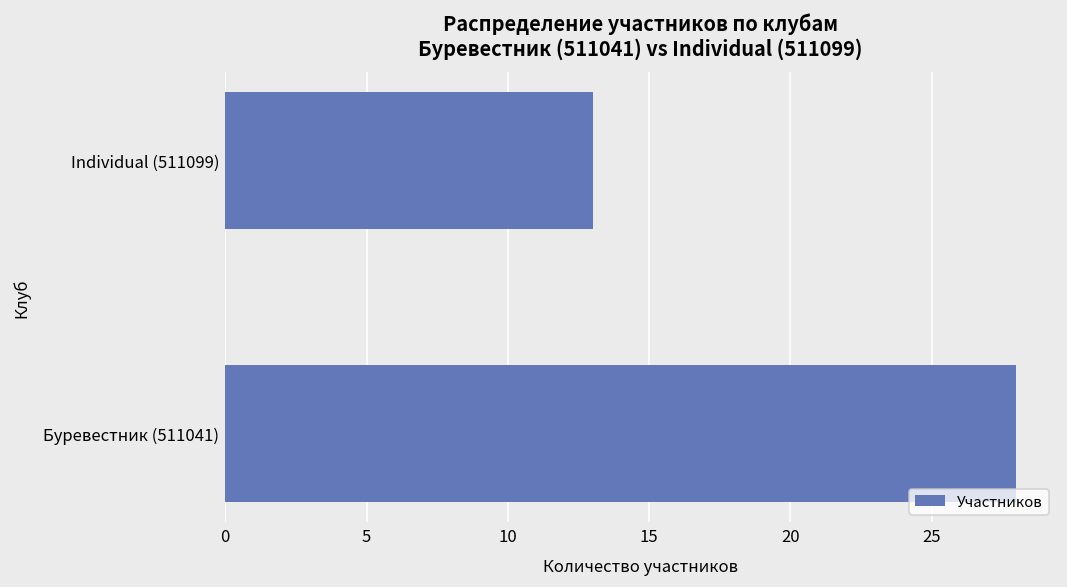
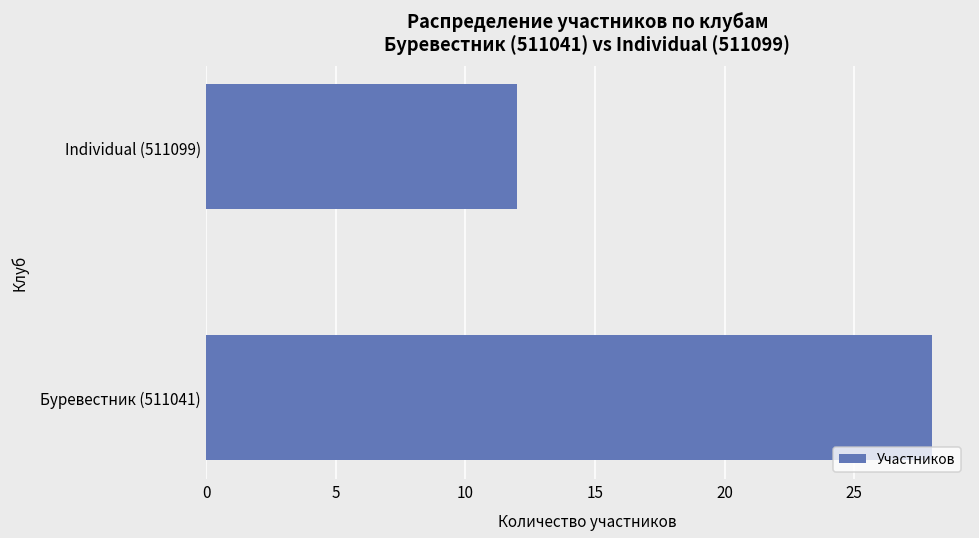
Individual (511099): 13 -> 12
